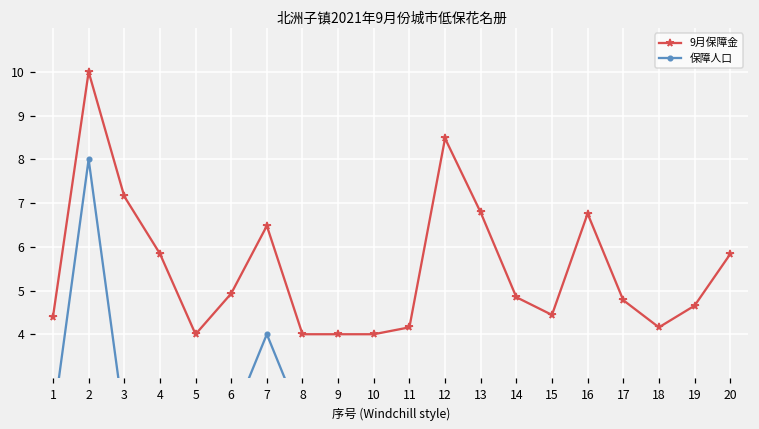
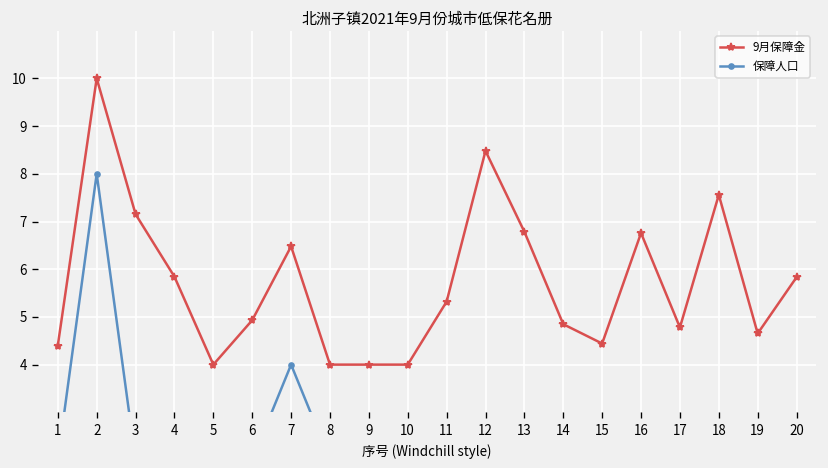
9月保障金, 11: 4.2 -> 5.3
9月保障金, 18: 4.2 -> 7.6
